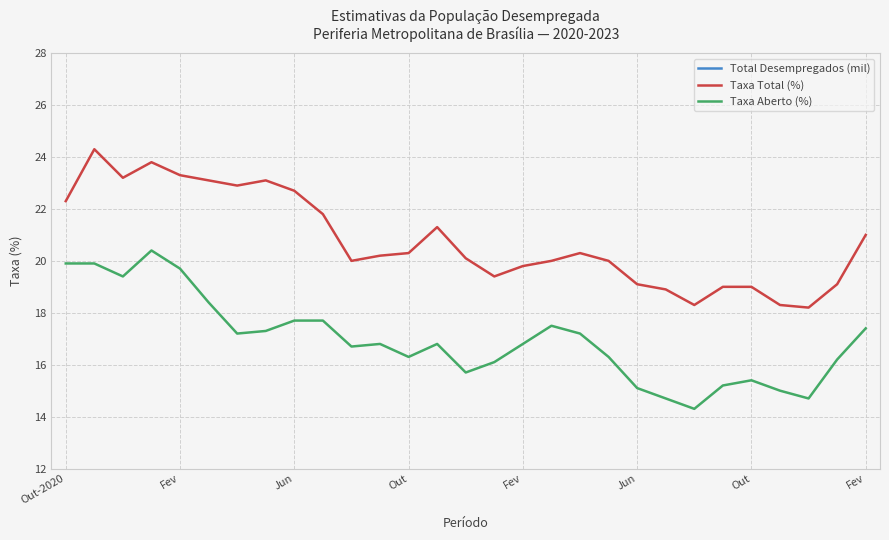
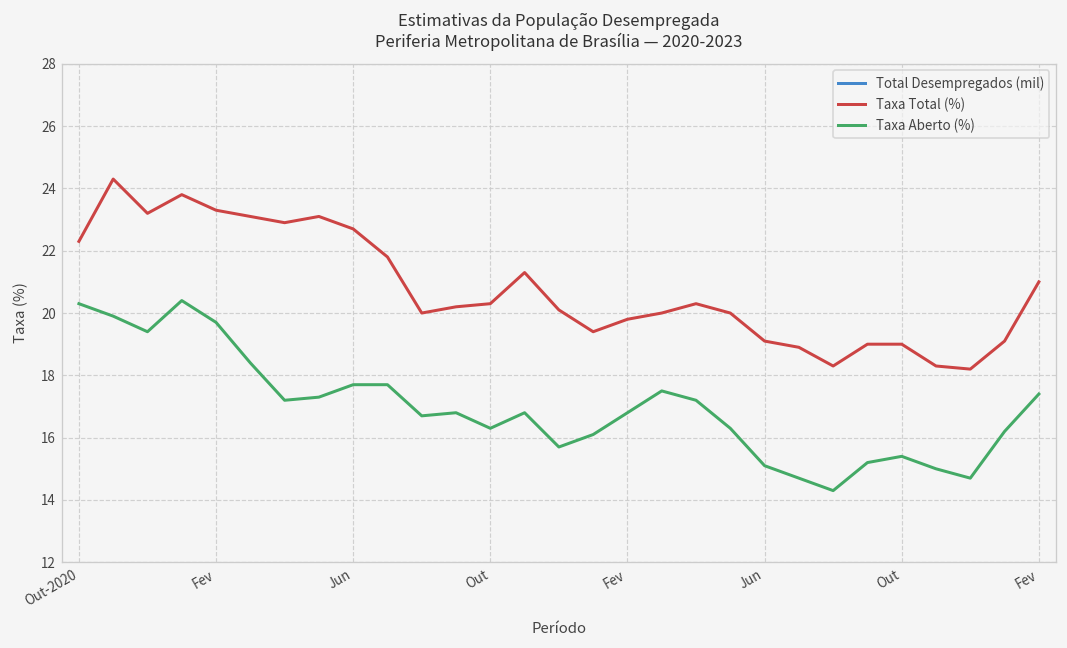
Taxa Aberto (%), Out-2020: 19.9 -> 20.3
